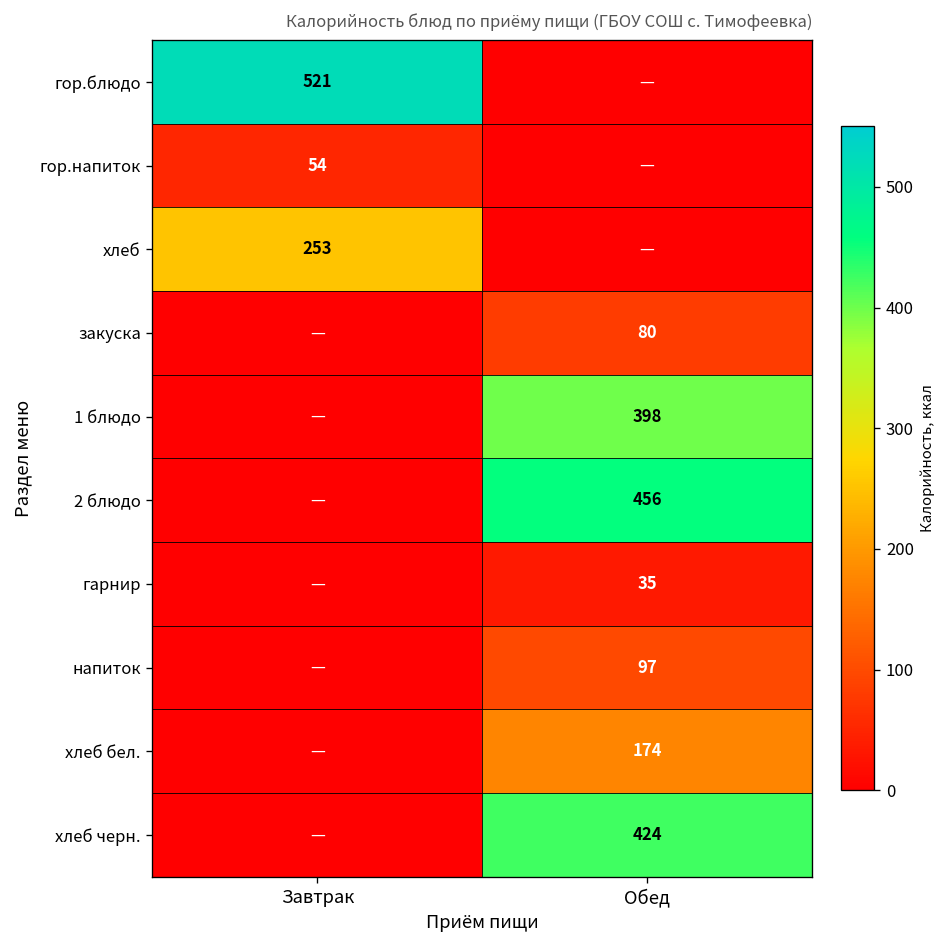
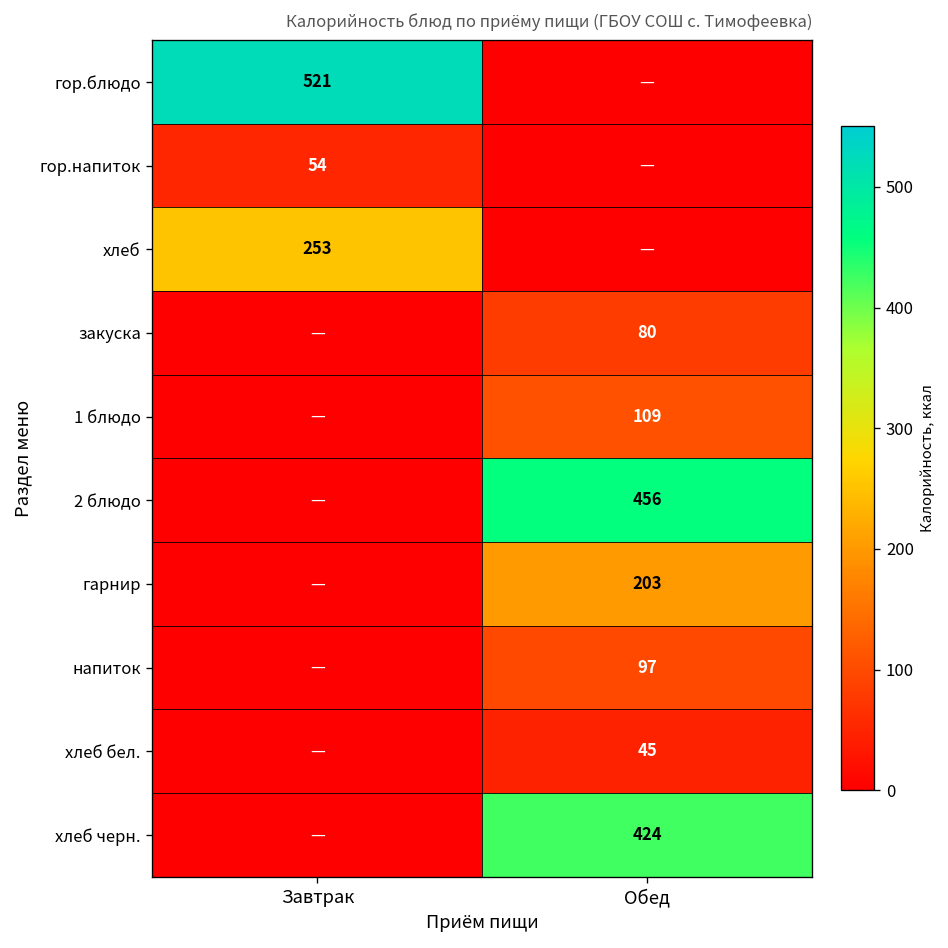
1 блюдо, Обед: 398 -> 109
гарнир, Обед: 35 -> 203
хлеб бел., Обед: 174 -> 45
